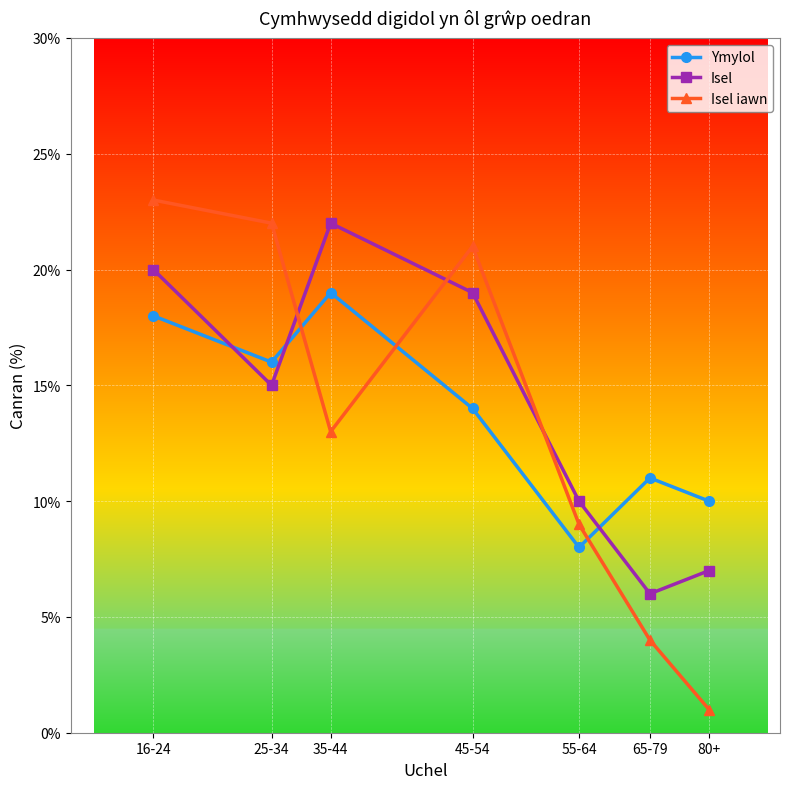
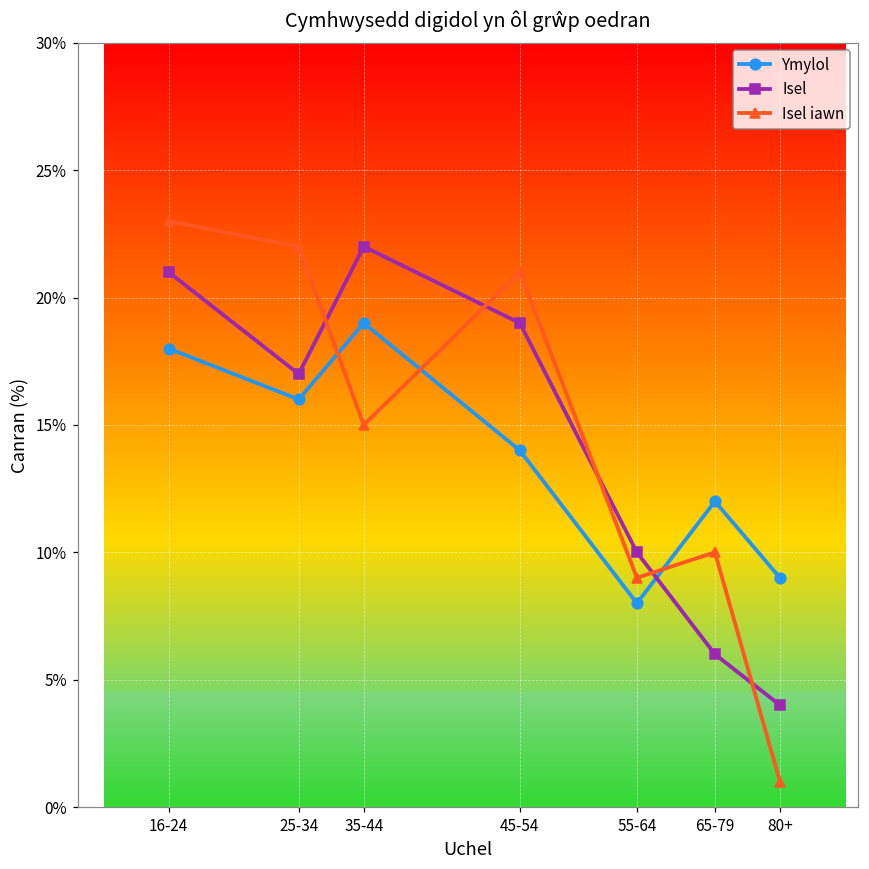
Isel, 16-24: 20% -> 21%
Isel, 25-34: 15% -> 17%
Isel iawn, 35-44: 13% -> 15%
Ymylol, 65-79: 11% -> 12%
Isel iawn, 65-79: 4% -> 10%
Ymylol, 80+: 10% -> 9%
Isel, 80+: 7% -> 4%
